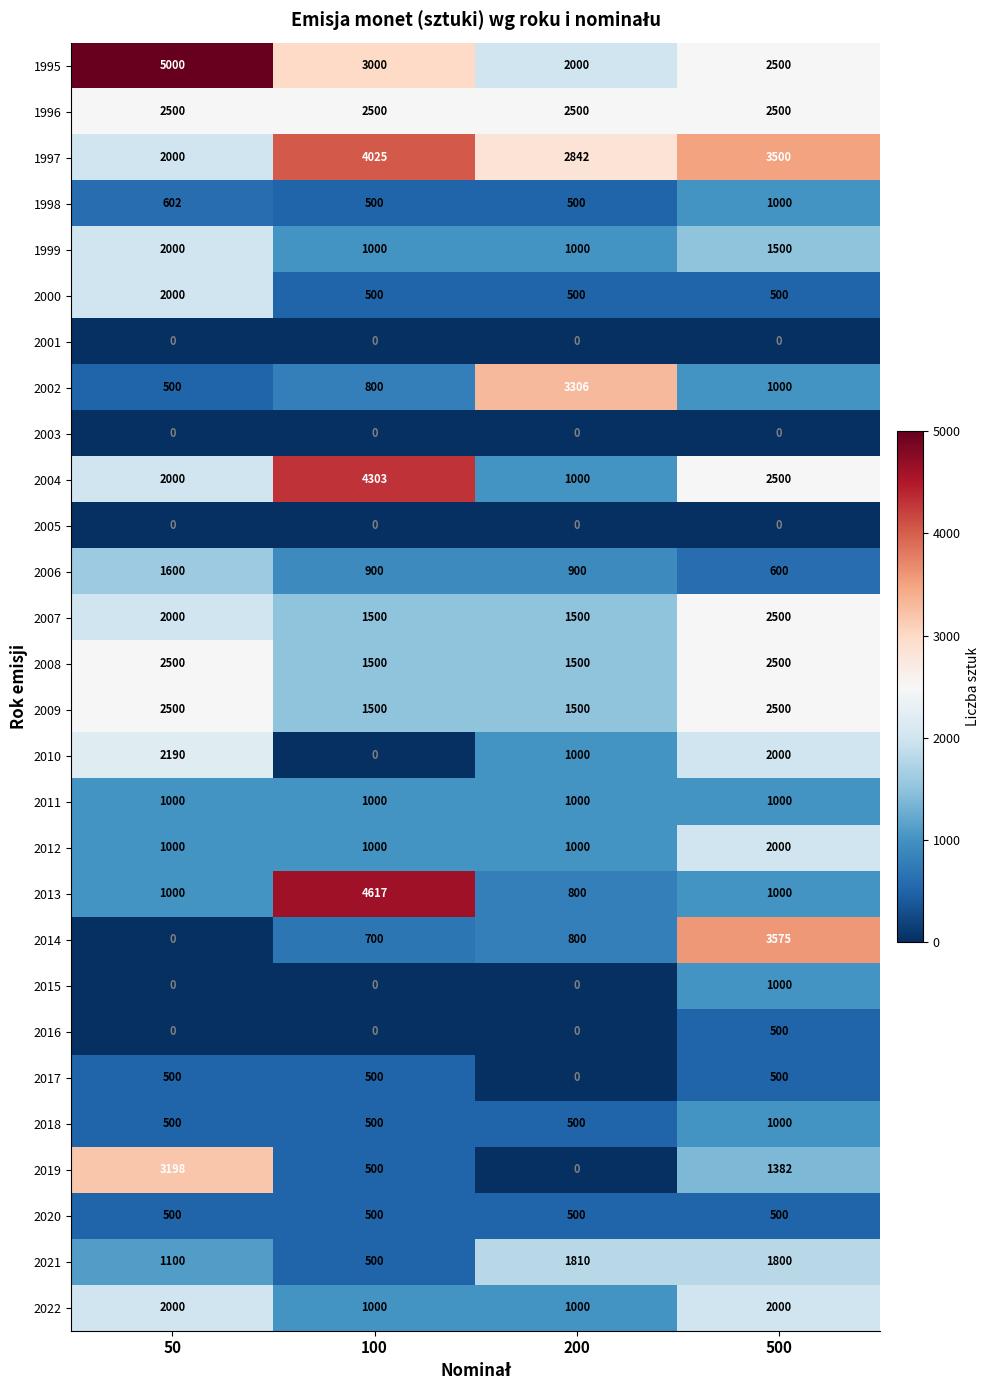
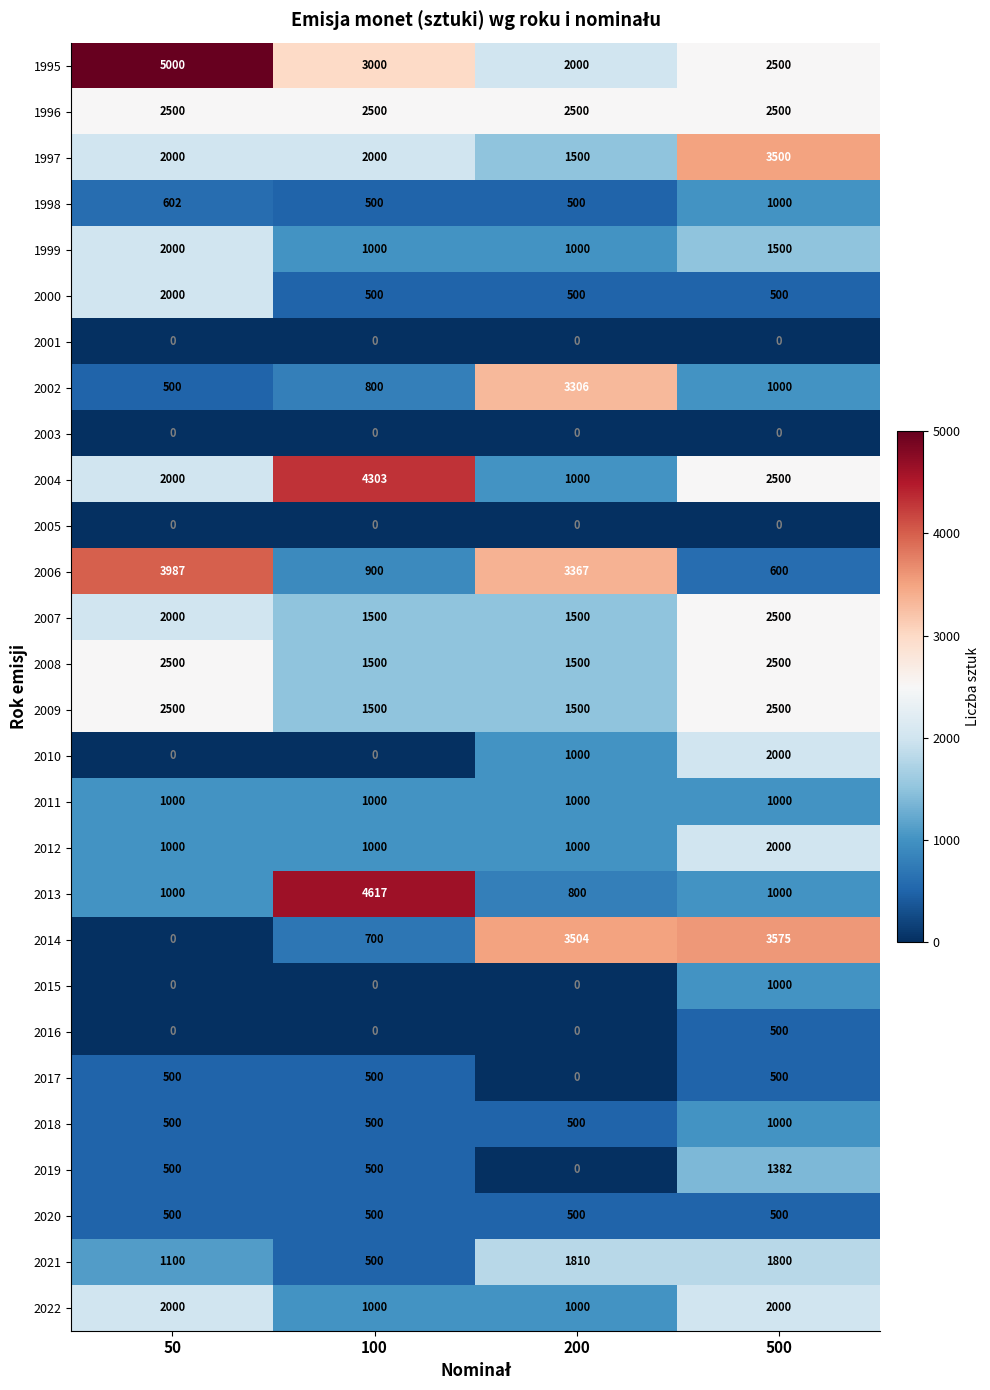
1997, 100: 4025 -> 2000
1997, 200: 2842 -> 1500
2006, 50: 1600 -> 3987
2006, 200: 900 -> 3367
2010, 50: 2190 -> 0
2014, 200: 800 -> 3504
2019, 50: 3198 -> 500
